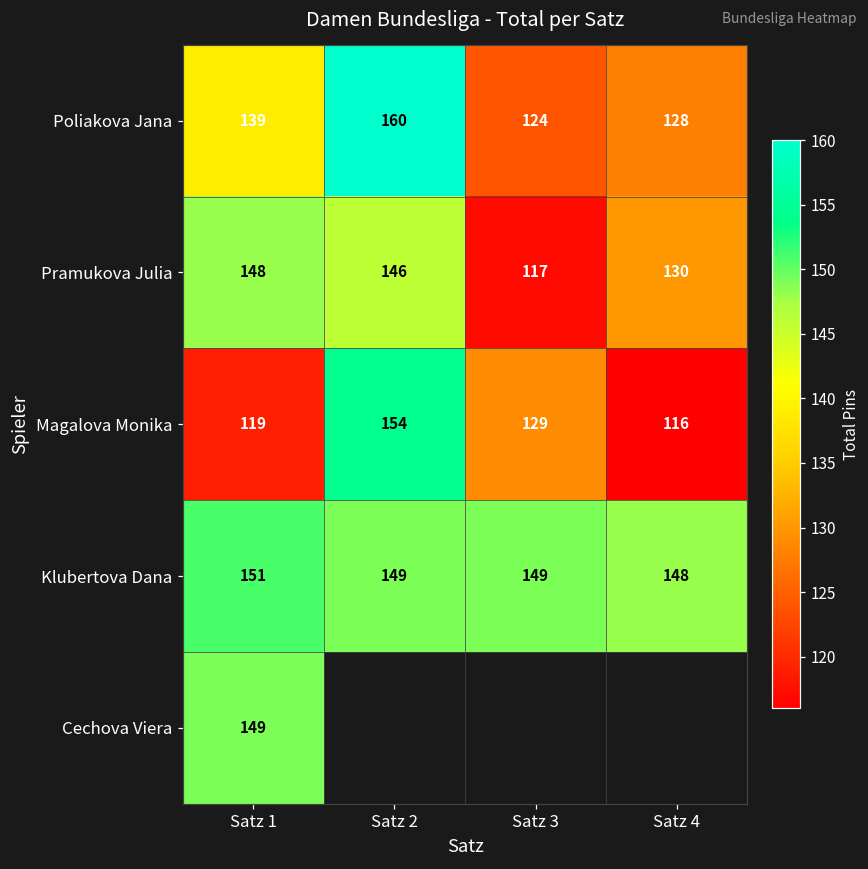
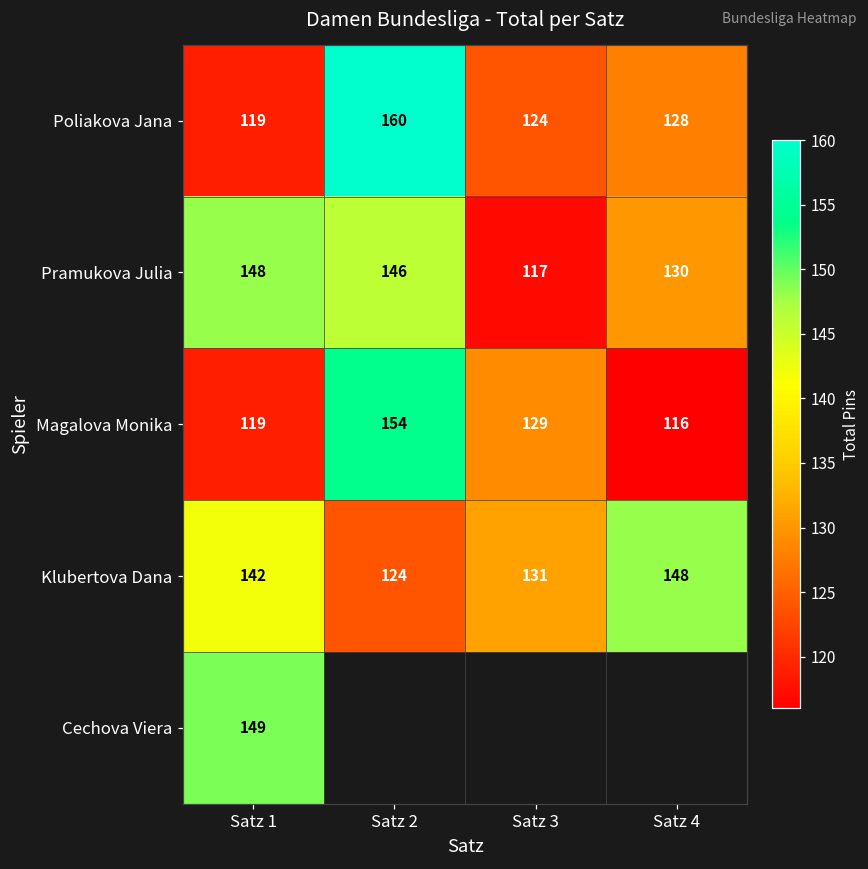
Poliakova Jana, Satz 1: 139 -> 119
Klubertova Dana, Satz 1: 151 -> 142
Klubertova Dana, Satz 2: 149 -> 124
Klubertova Dana, Satz 3: 149 -> 131
